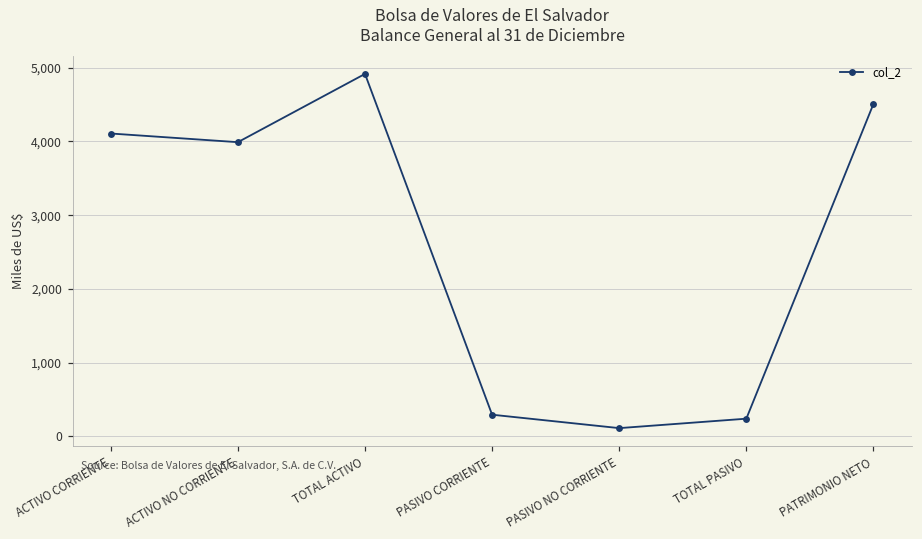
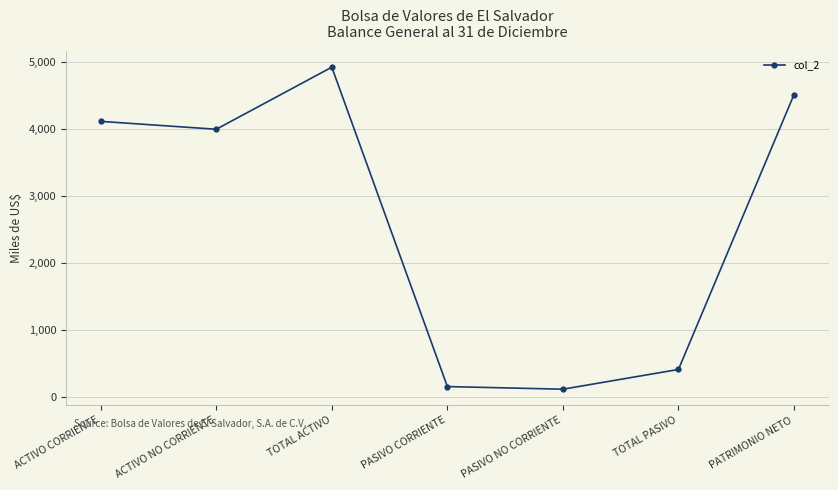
PASIVO CORRIENTE: 300 -> 200
TOTAL PASIVO: 200 -> 400
